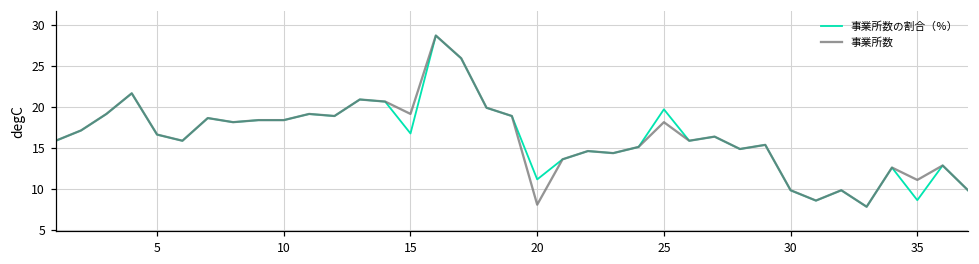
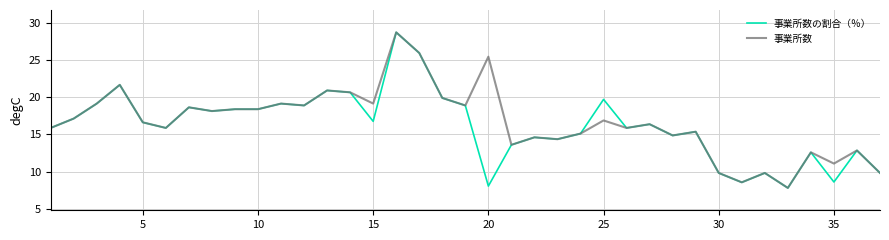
事業所数の割合（％）, 20: 11 -> 8
事業所数, 20: 8 -> 25
事業所数, 25: 18 -> 17
